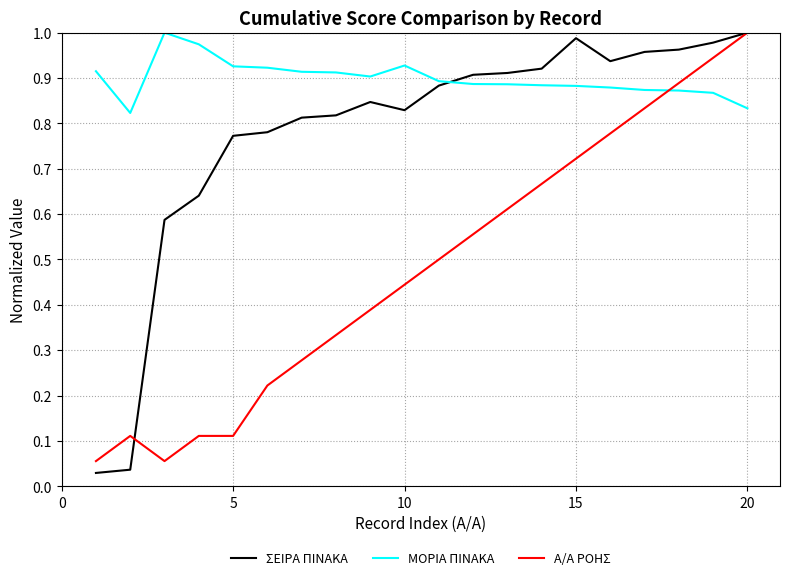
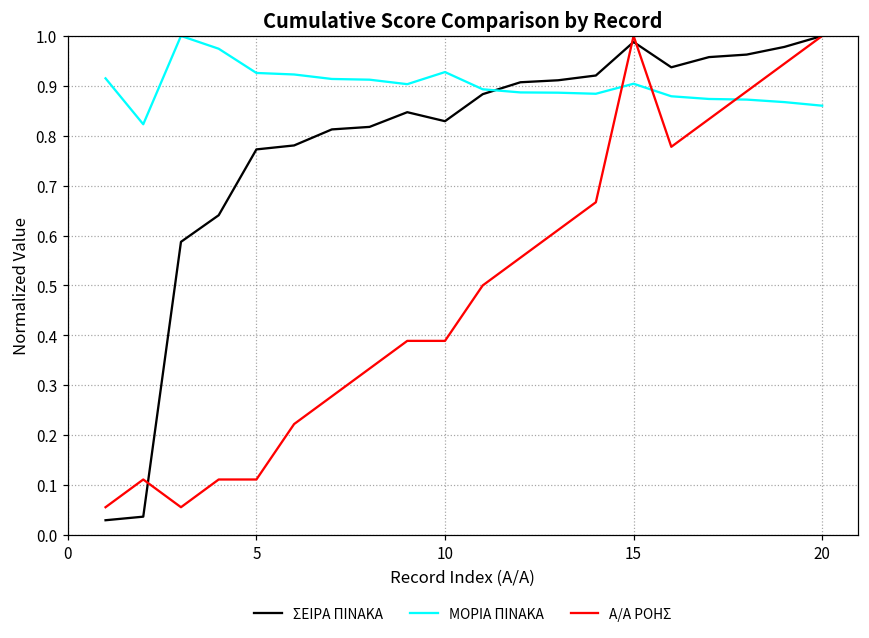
Α/Α ΡΟΗΣ, 10: 0.44 -> 0.39
ΜΟΡΙΑ ΠΙΝΑΚΑ, 15: 0.88 -> 0.90
Α/Α ΡΟΗΣ, 15: 0.72 -> 1.00
ΜΟΡΙΑ ΠΙΝΑΚΑ, 20: 0.83 -> 0.86
